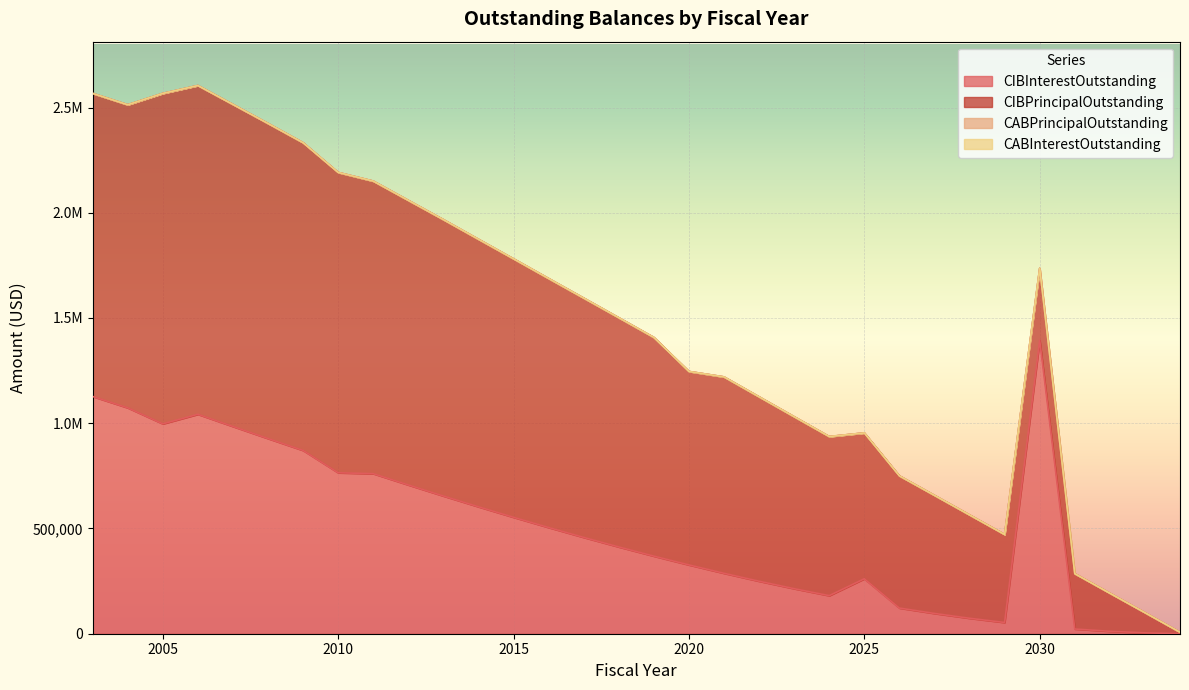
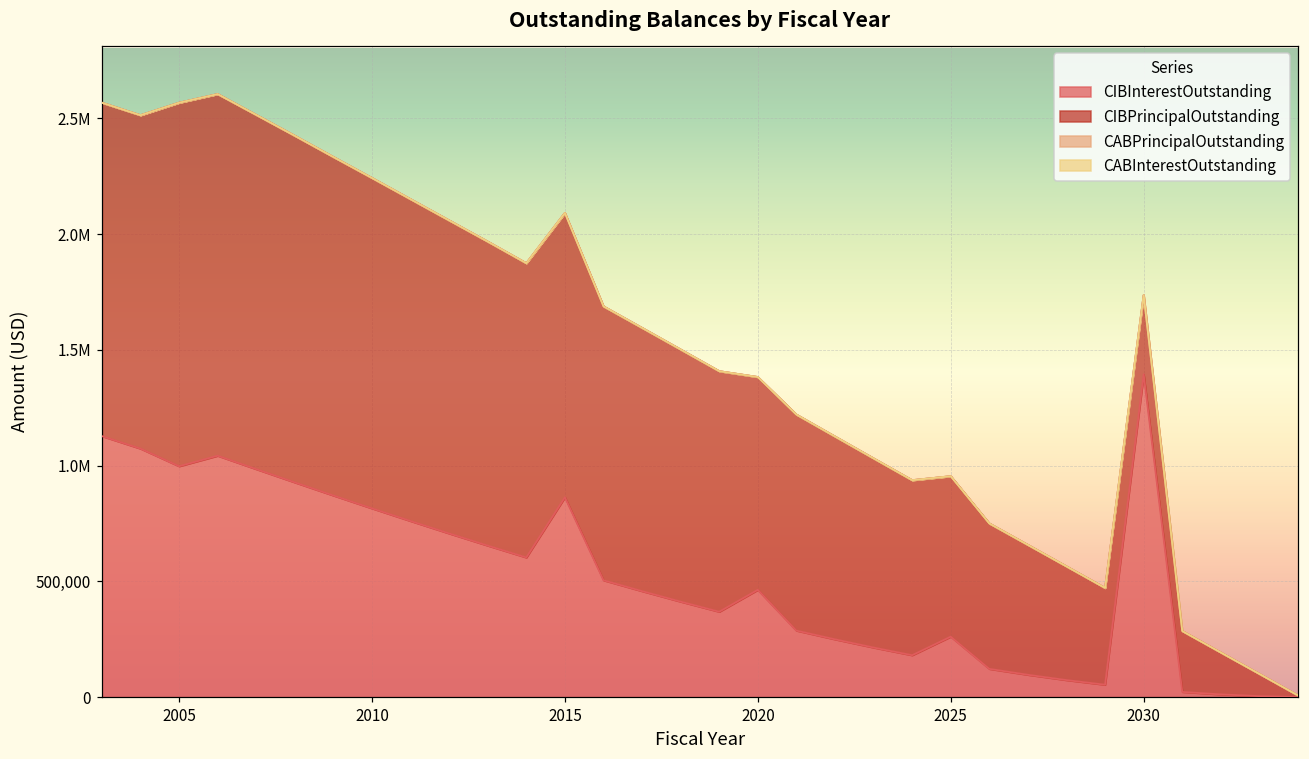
CIBInterestOutstanding, 2010: 760,000 -> 820,000
CIBInterestOutstanding, 2015: 550,000 -> 860,000
CIBInterestOutstanding, 2020: 330,000 -> 460,000
